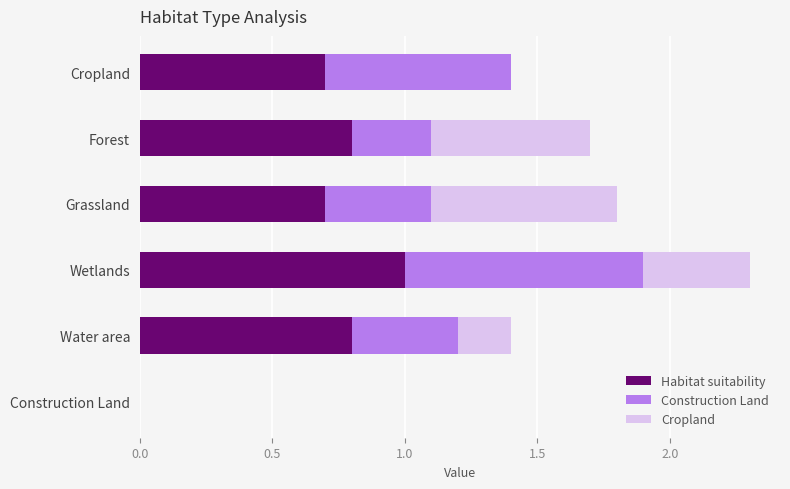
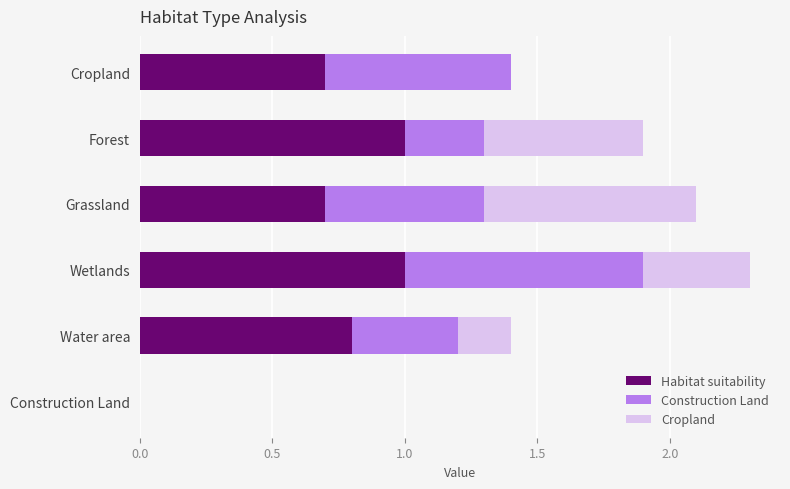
Habitat suitability, Forest: 0.8 -> 1.0
Construction Land, Grassland: 0.4 -> 0.6
Cropland, Grassland: 0.7 -> 0.8
